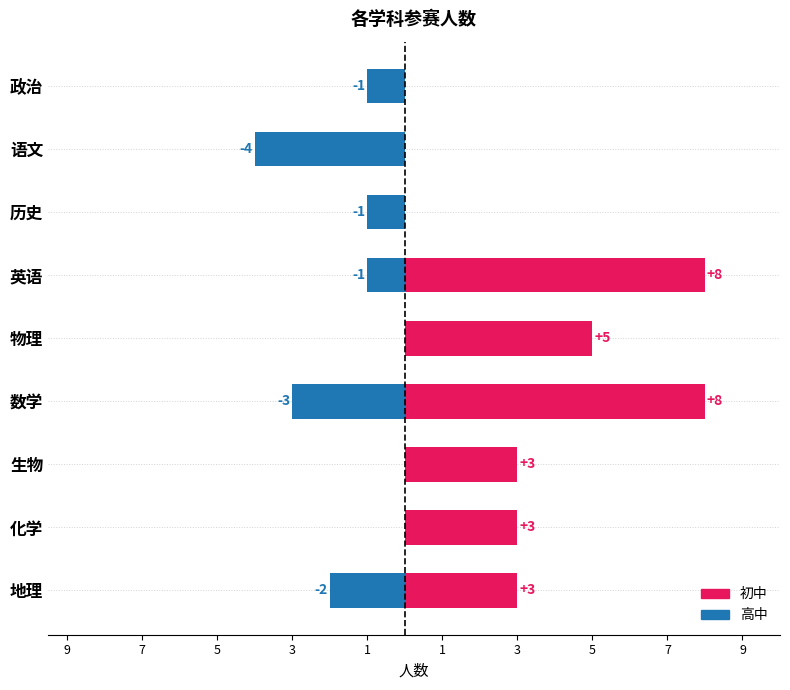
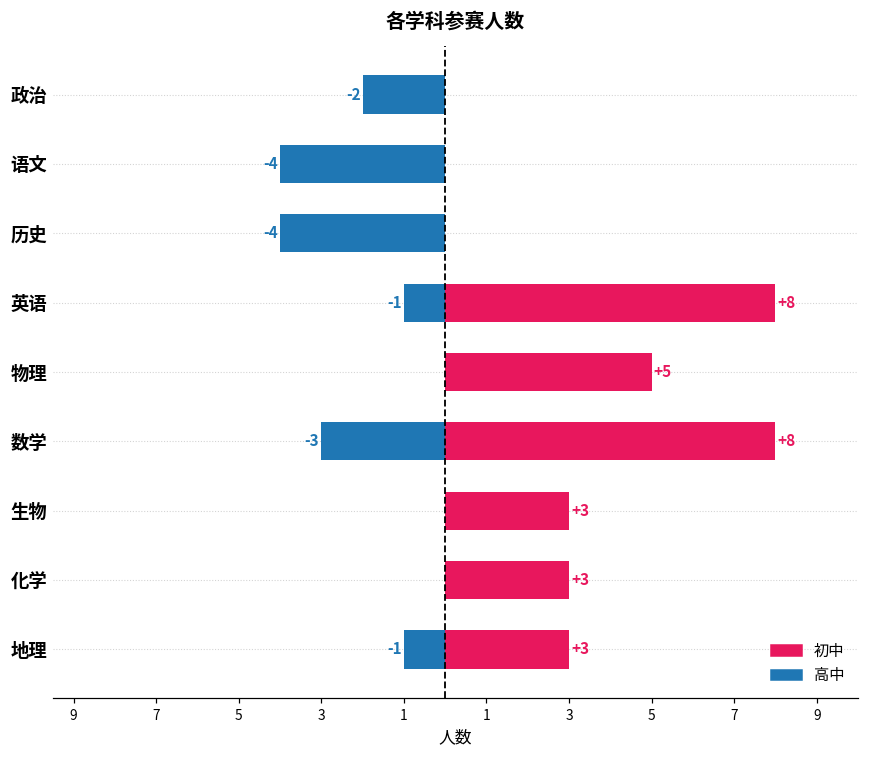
高中, 政治: -1 -> -2
高中, 历史: -1 -> -4
高中, 地理: -2 -> -1
